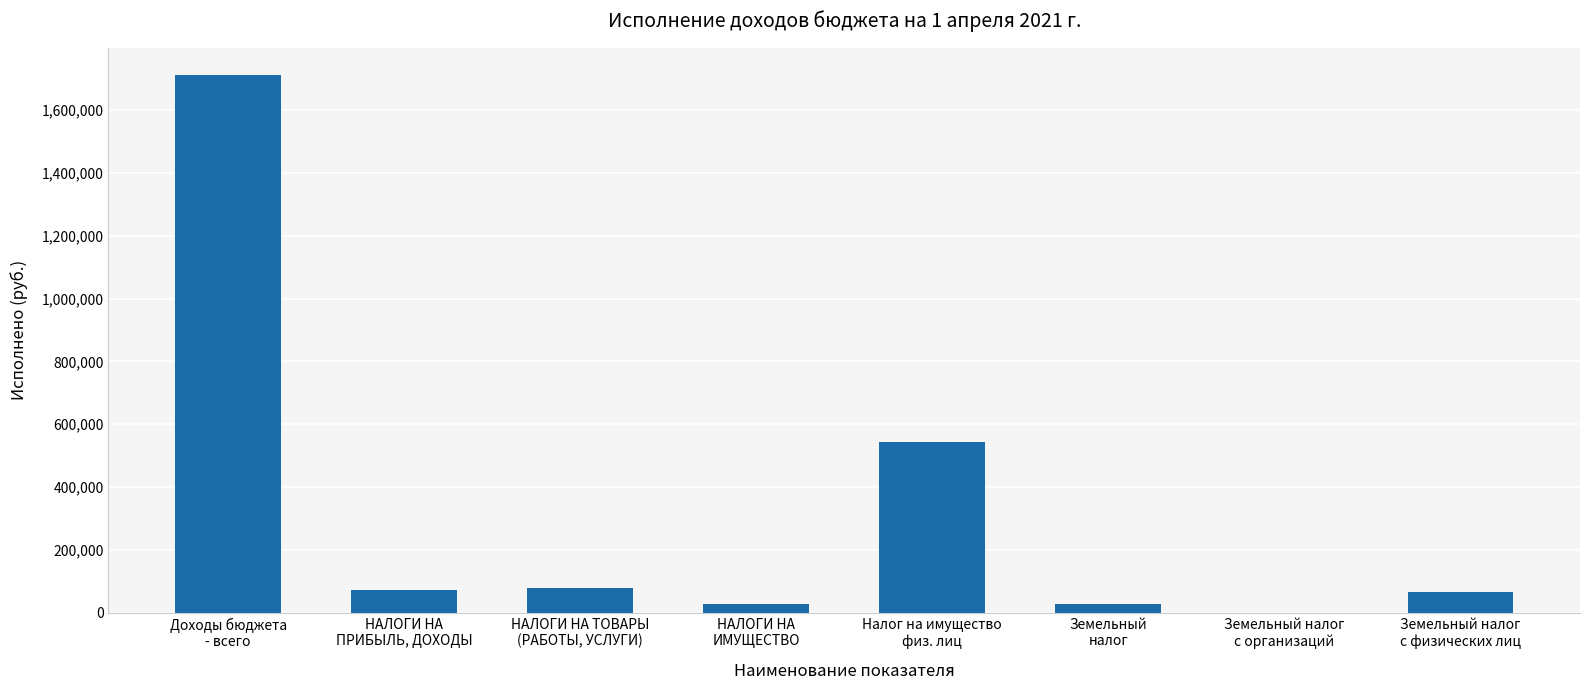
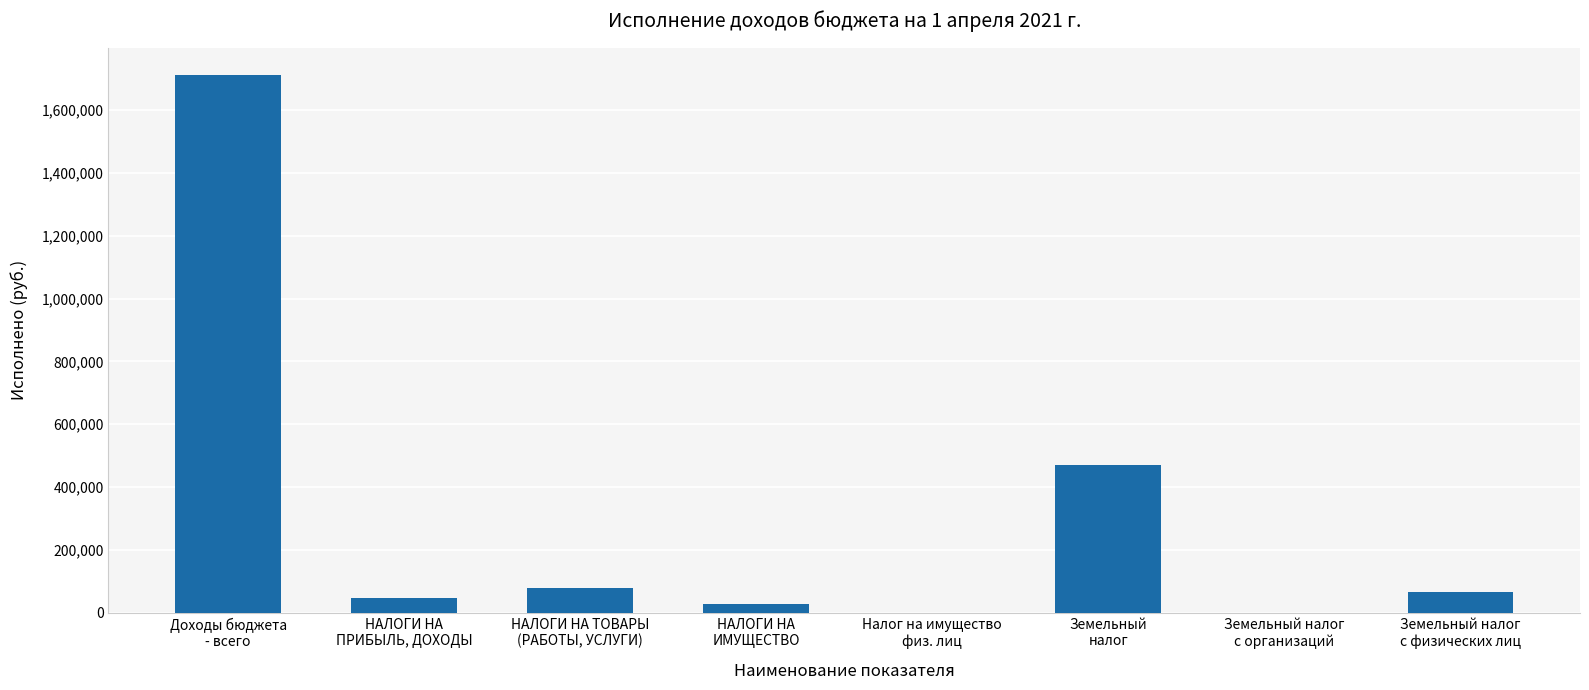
НАЛОГИ НА ПРИБЫЛЬ, ДОХОДЫ: 70,000 -> 50,000
Налог на имущество физ. лиц: 540,000 -> 0
Земельный налог: 30,000 -> 470,000
